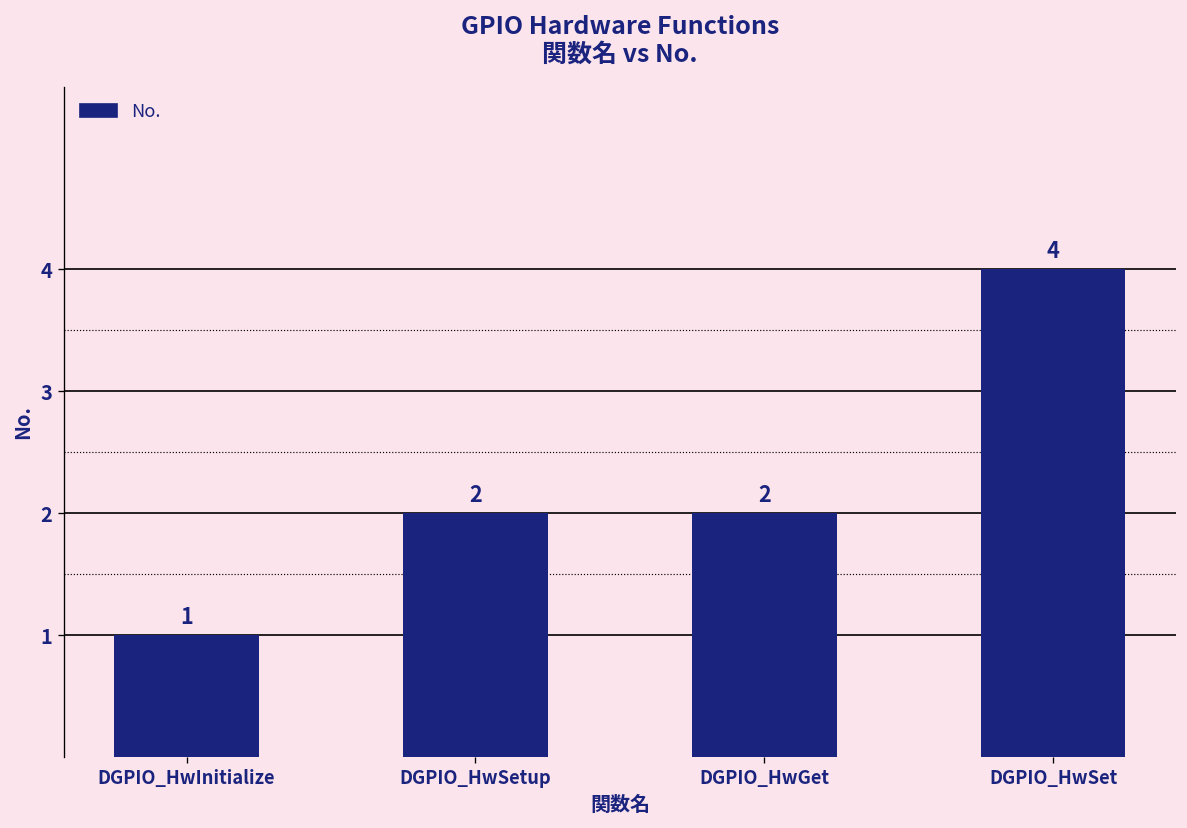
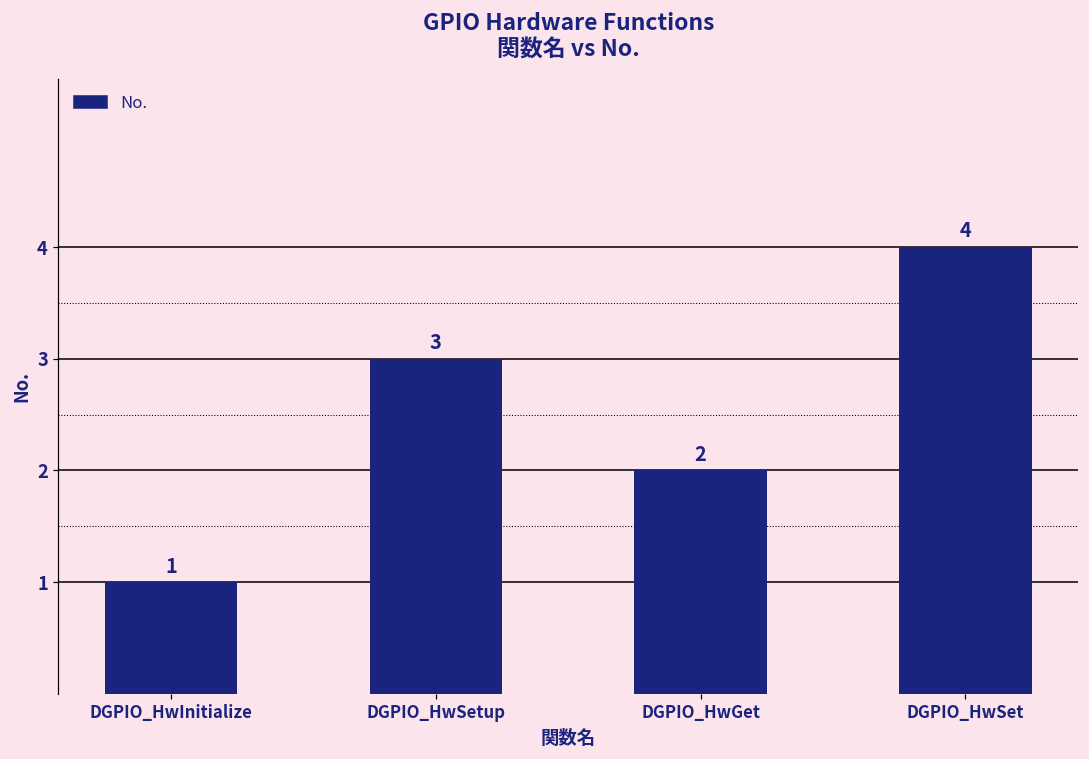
DGPIO_HwSetup: 2 -> 3
